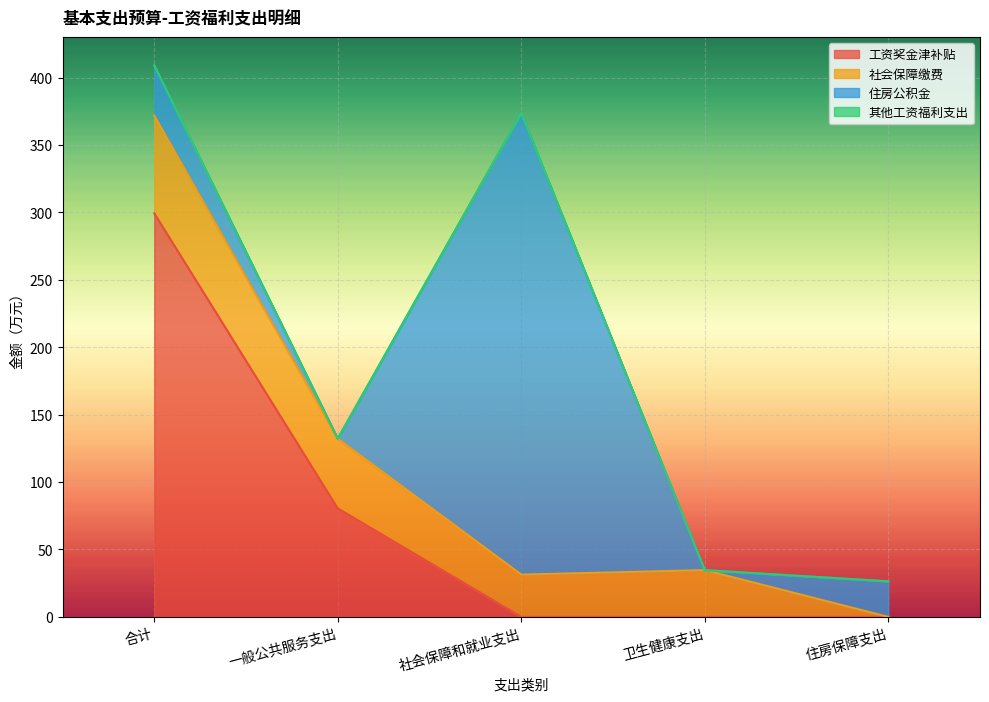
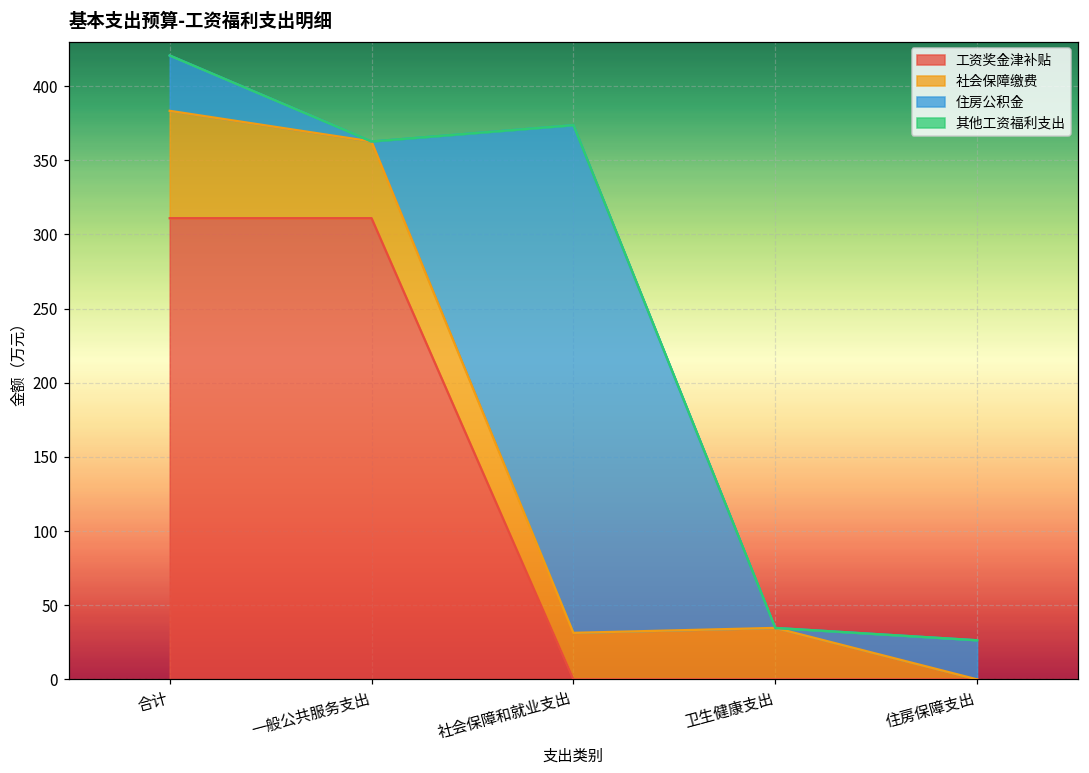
工资奖金津补贴, 合计: 299 -> 311
工资奖金津补贴, 一般公共服务支出: 80 -> 311
